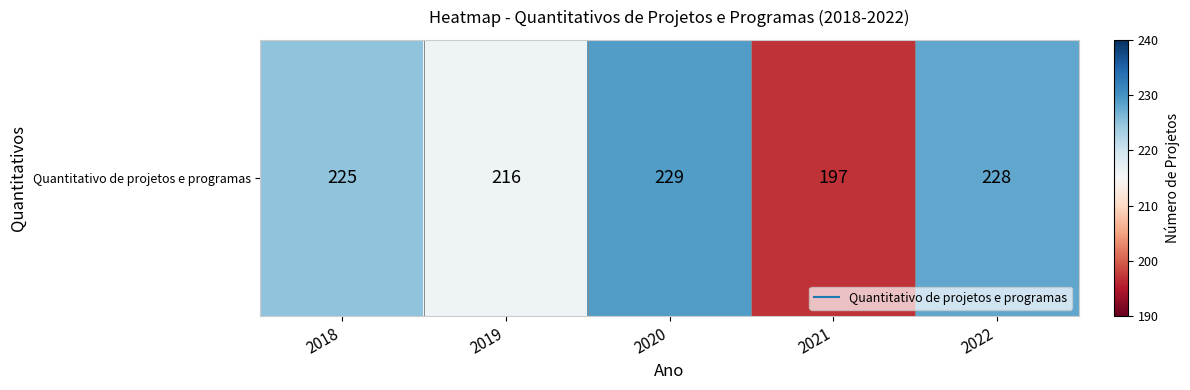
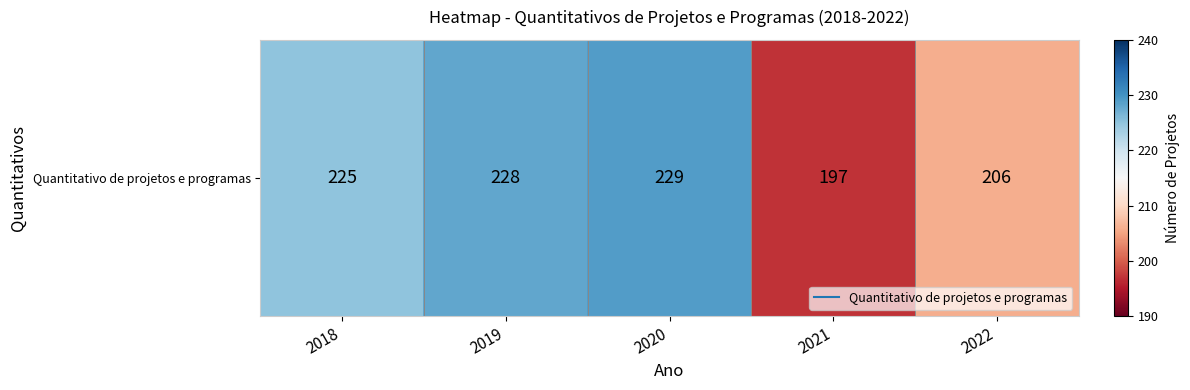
Quantitativo de projetos e programas, 2019: 216 -> 228
Quantitativo de projetos e programas, 2022: 228 -> 206
